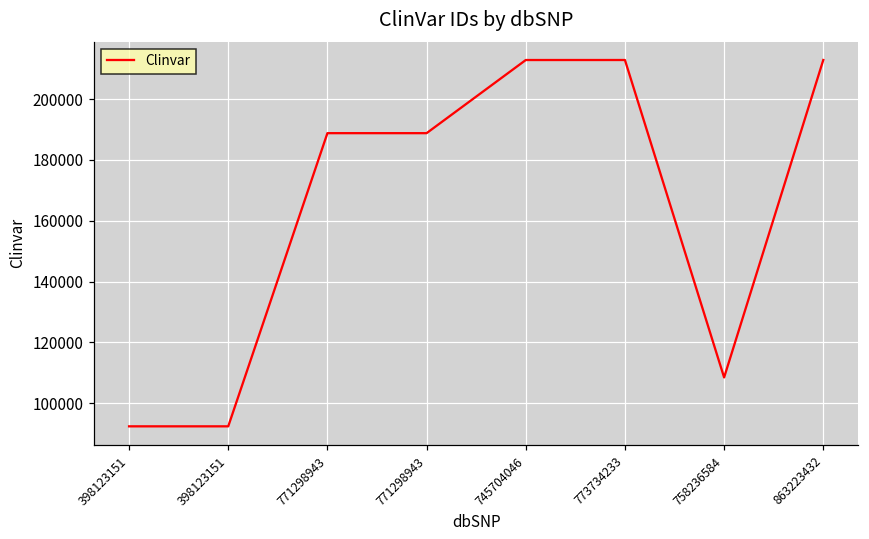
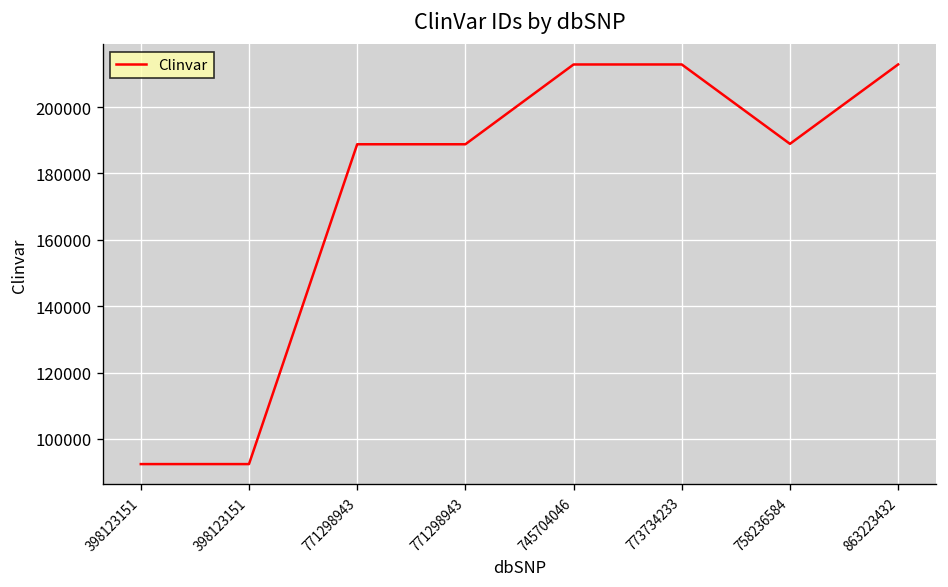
758236584: 108000 -> 189000
